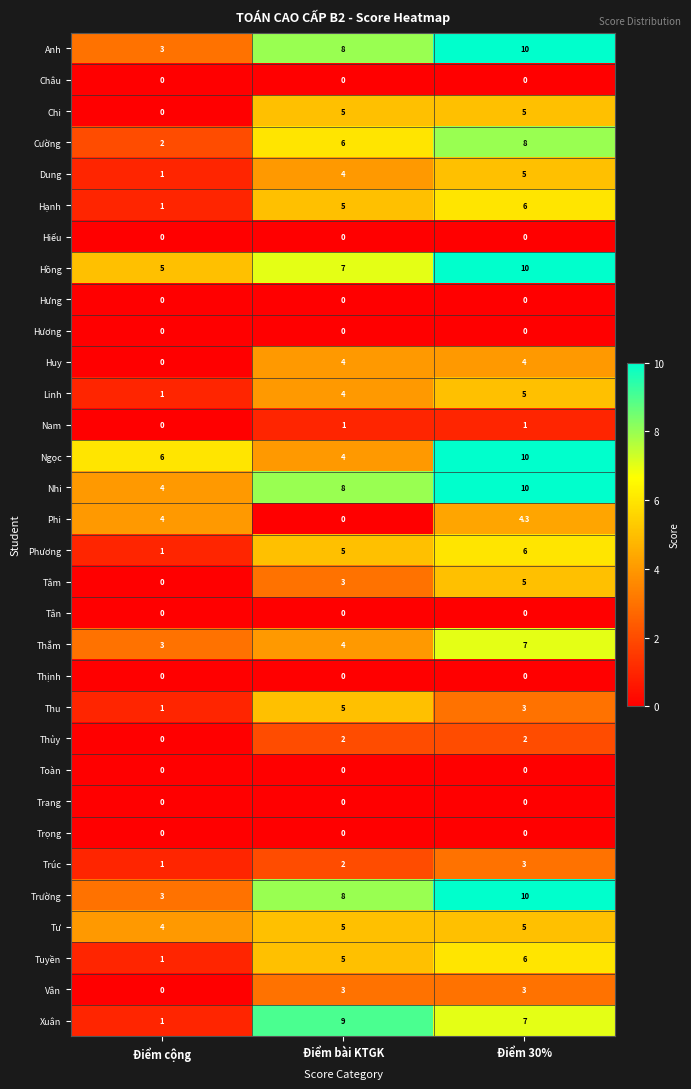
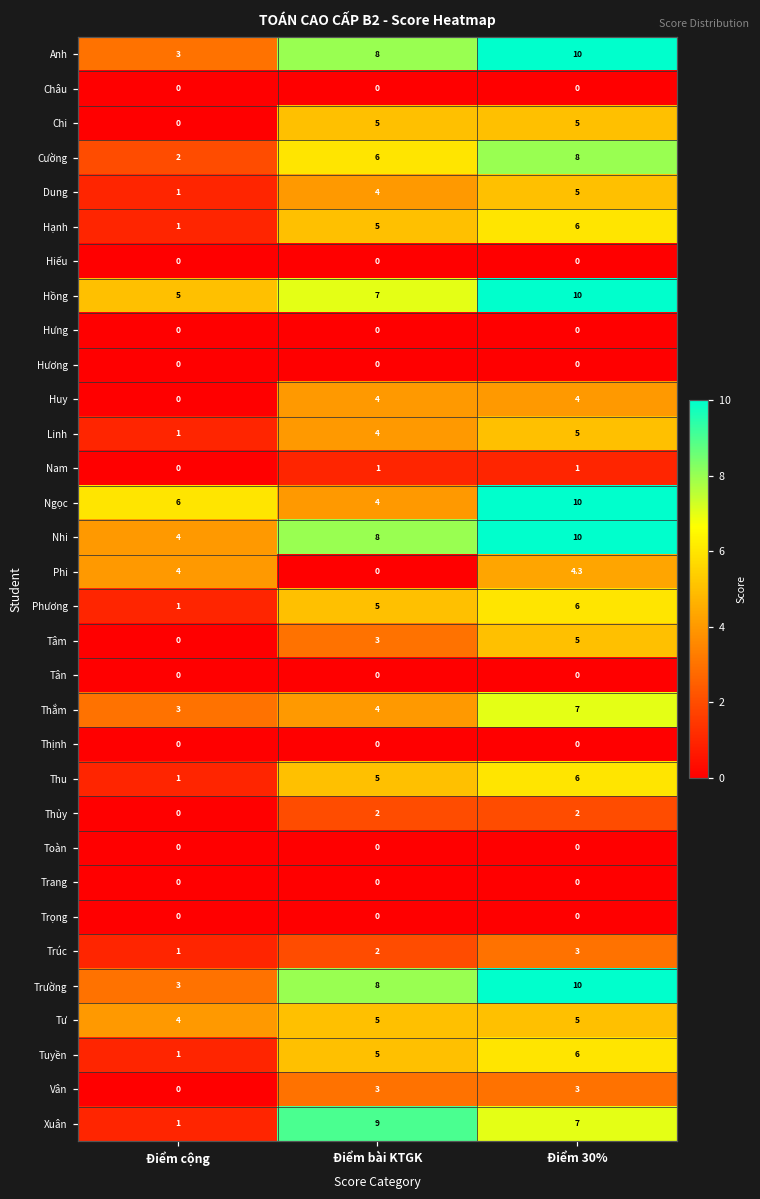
Thu, Điểm 30%: 3 -> 6
